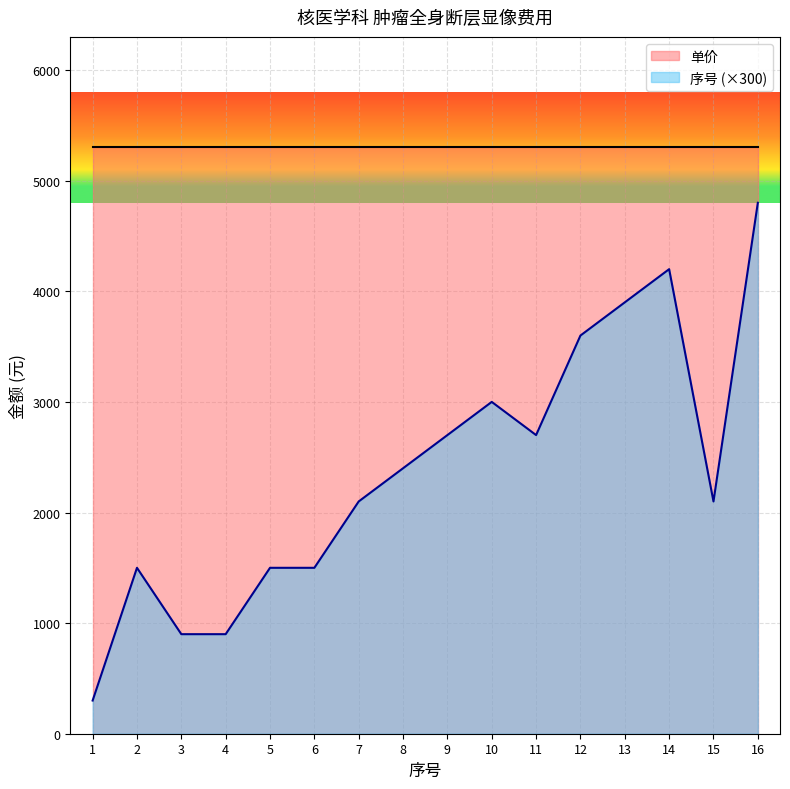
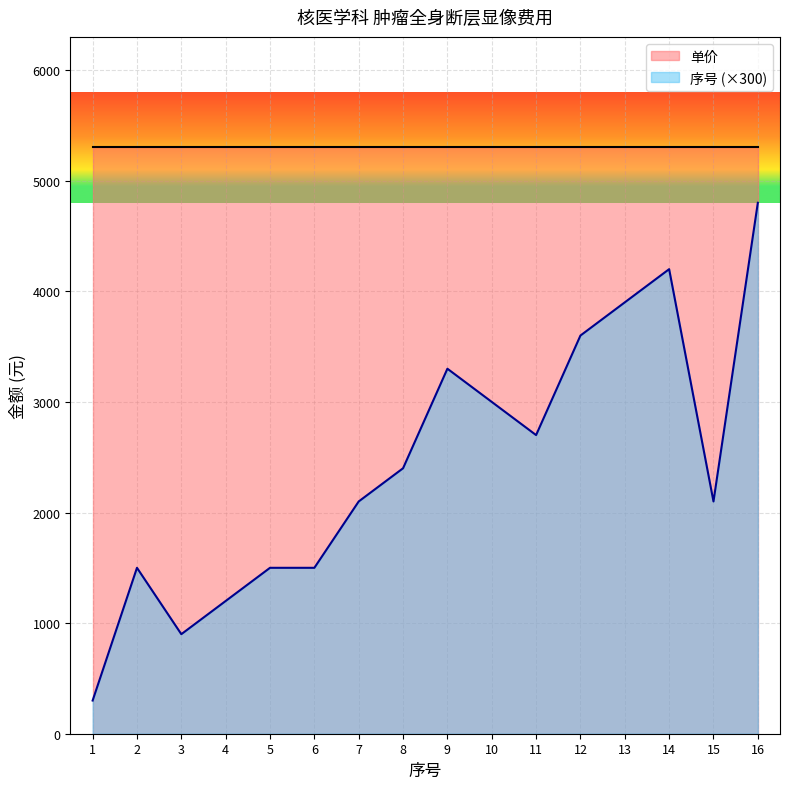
序号 (×300), 4: 900 -> 1200
序号 (×300), 9: 2700 -> 3300
